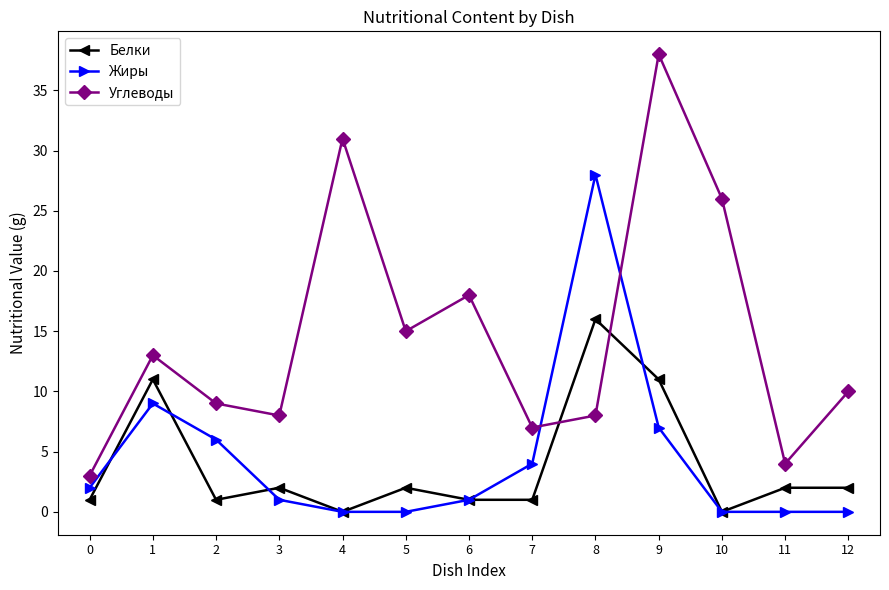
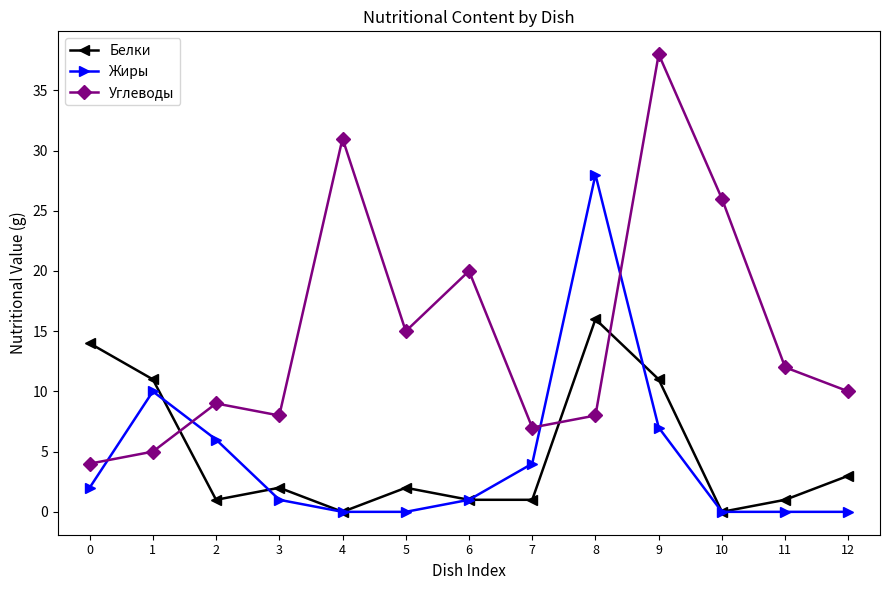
Белки, 0: 1 -> 14
Углеводы, 0: 3 -> 4
Жиры, 1: 9 -> 10
Углеводы, 1: 13 -> 5
Углеводы, 6: 18 -> 20
Белки, 11: 2 -> 1
Углеводы, 11: 4 -> 12
Белки, 12: 2 -> 3
